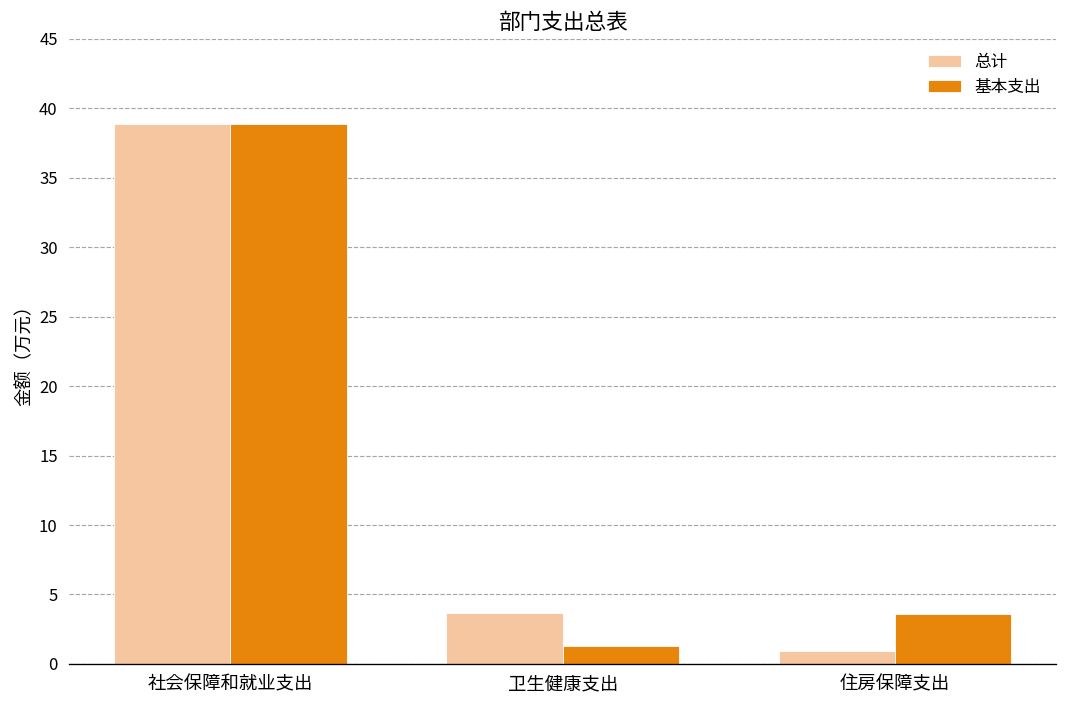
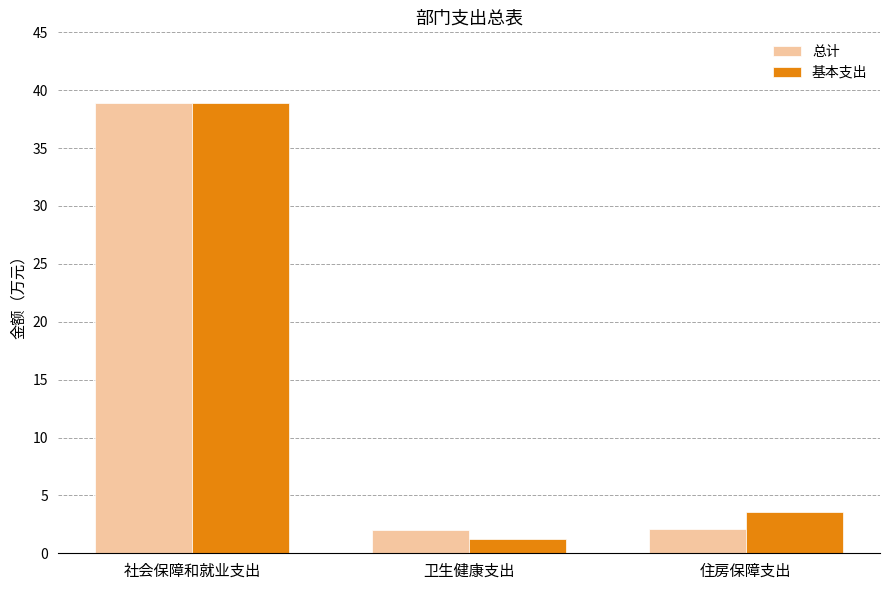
总计, 卫生健康支出: 3.6 -> 2.0
总计, 住房保障支出: 0.9 -> 2.1
